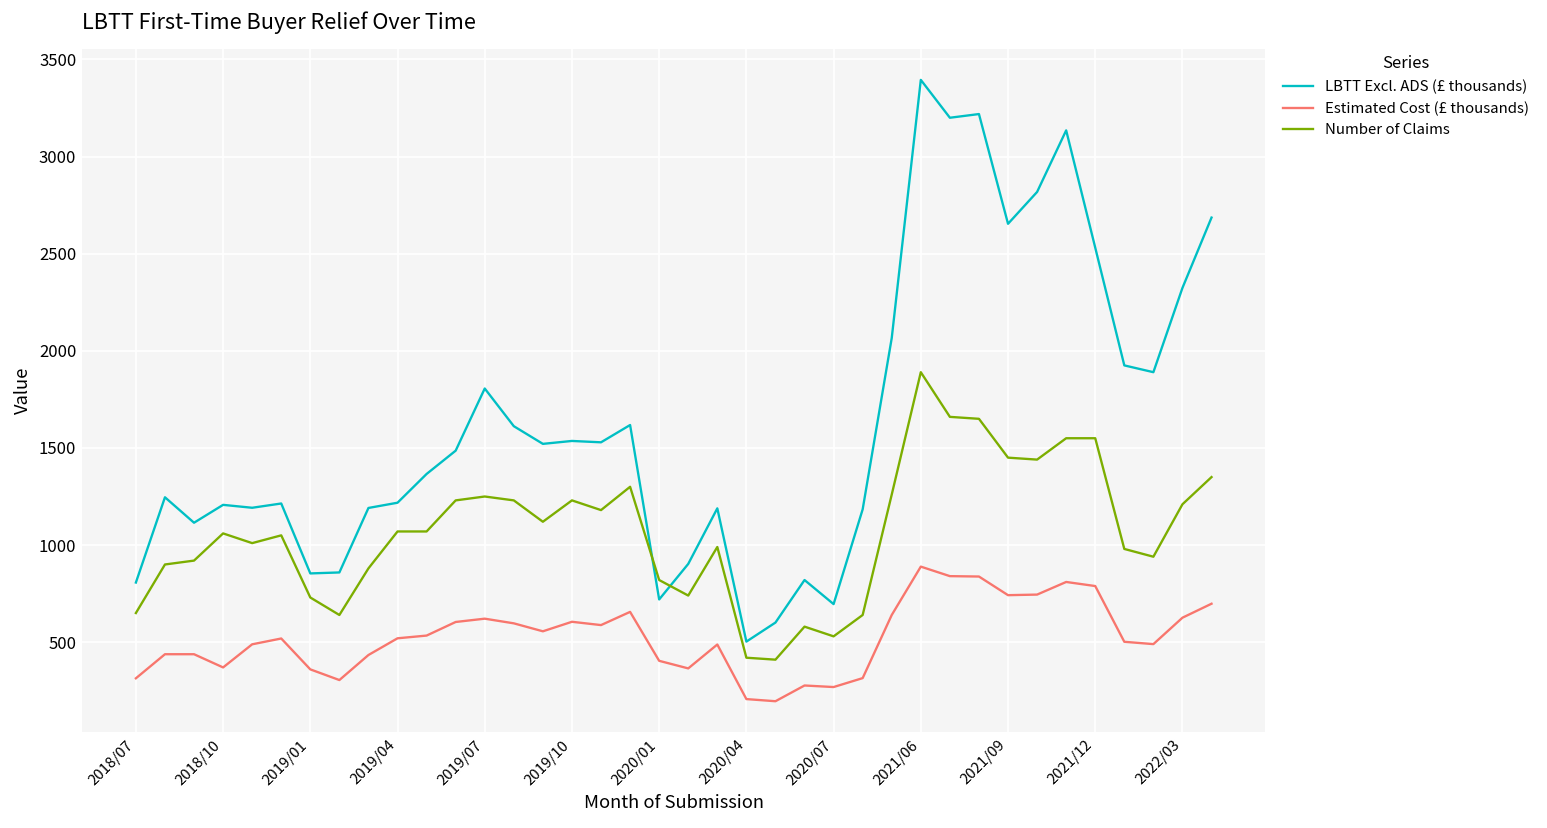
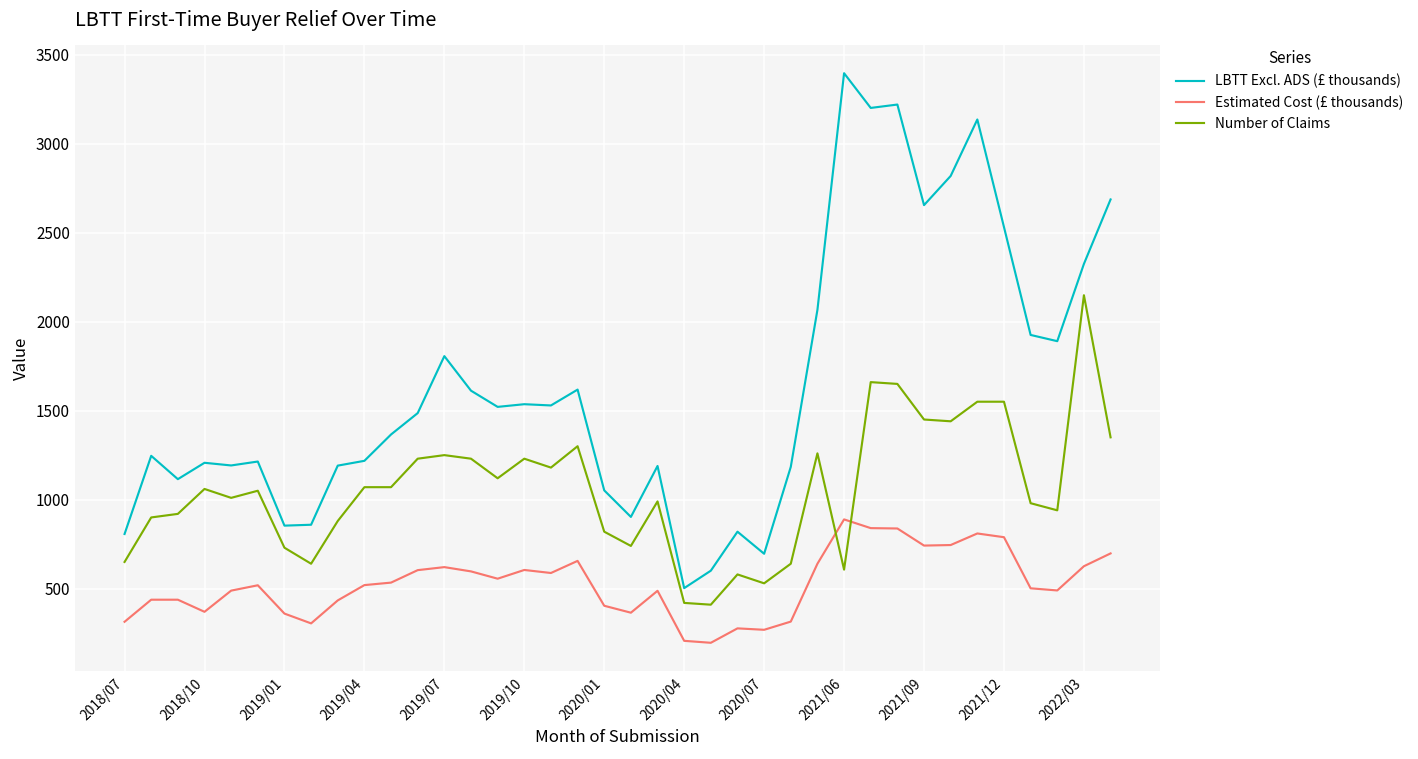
LBTT Excl. ADS (£ thousands), 2020/01: 720 -> 1050
Number of Claims, 2021/06: 1890 -> 610
Number of Claims, 2022/03: 1210 -> 2150
